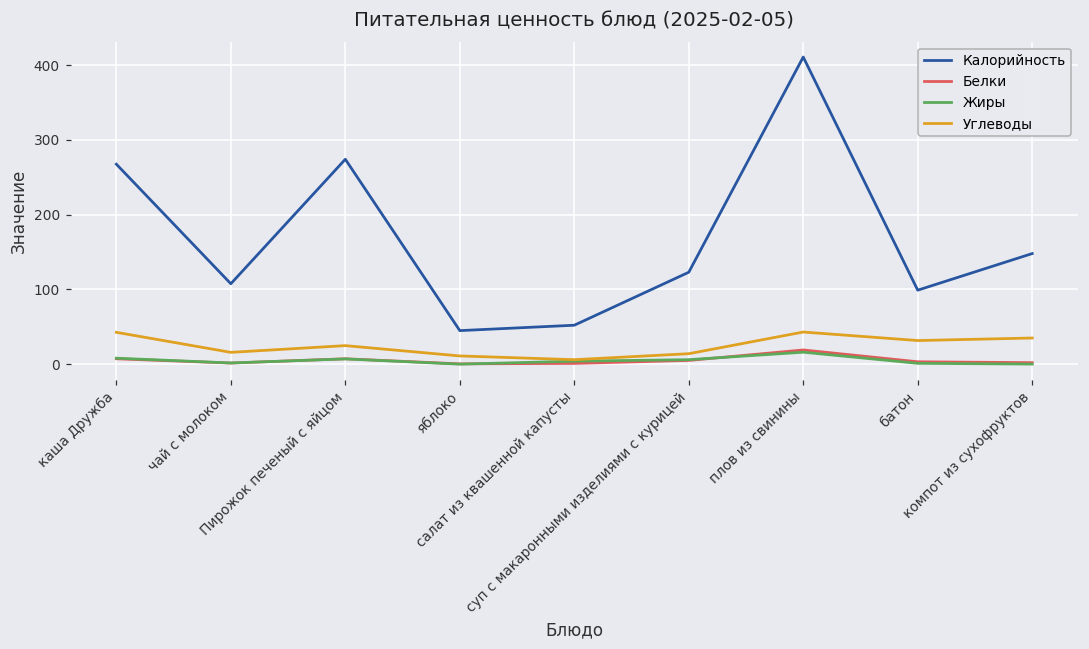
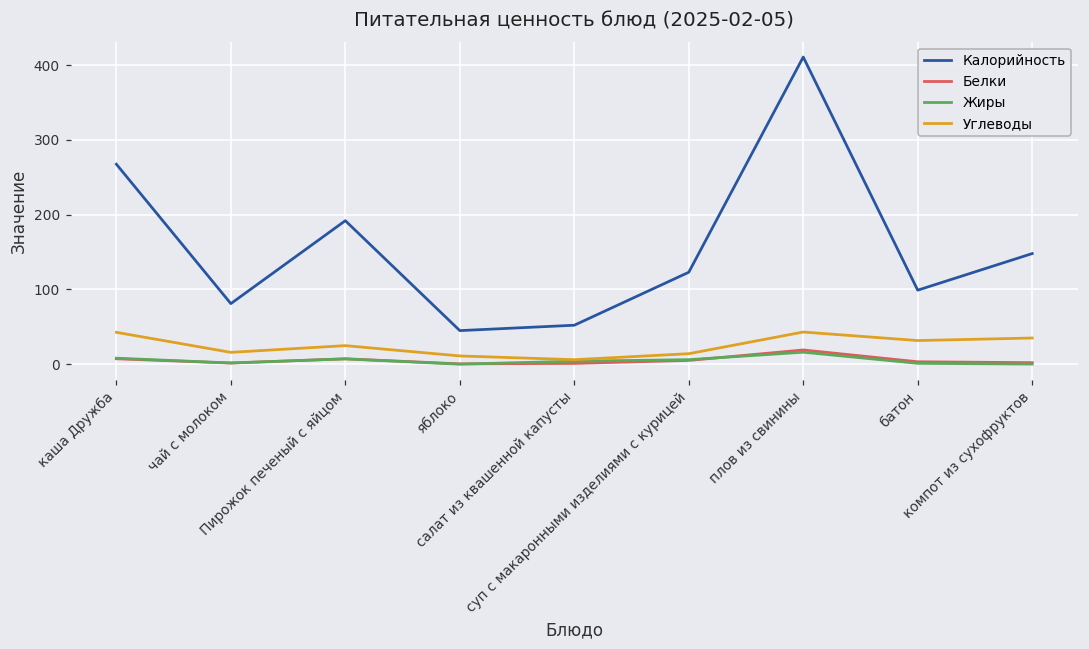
Калорийность, чай с молоком: 110 -> 80
Калорийность, Пирожок печеный с яйцом: 270 -> 190
